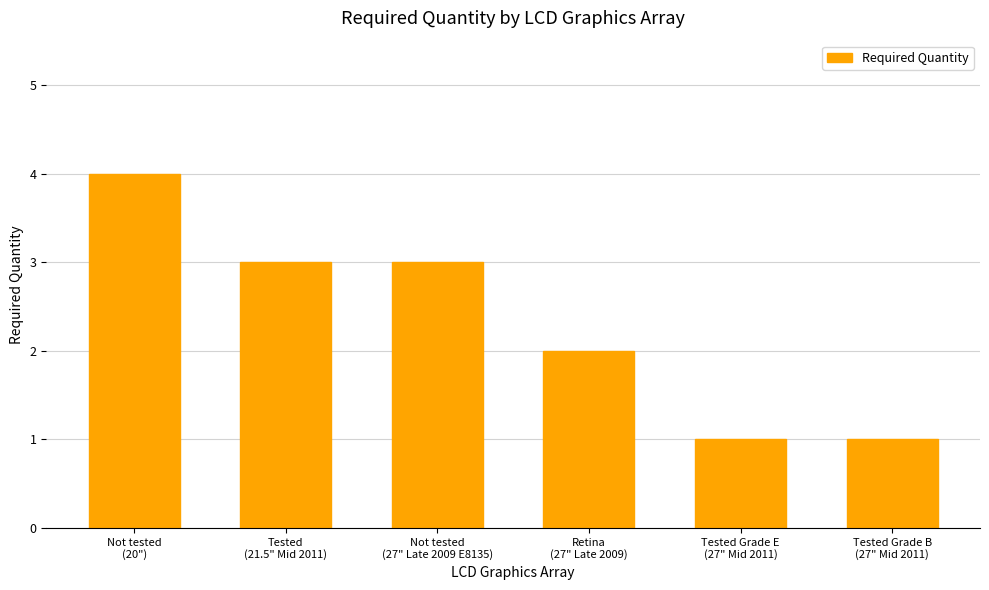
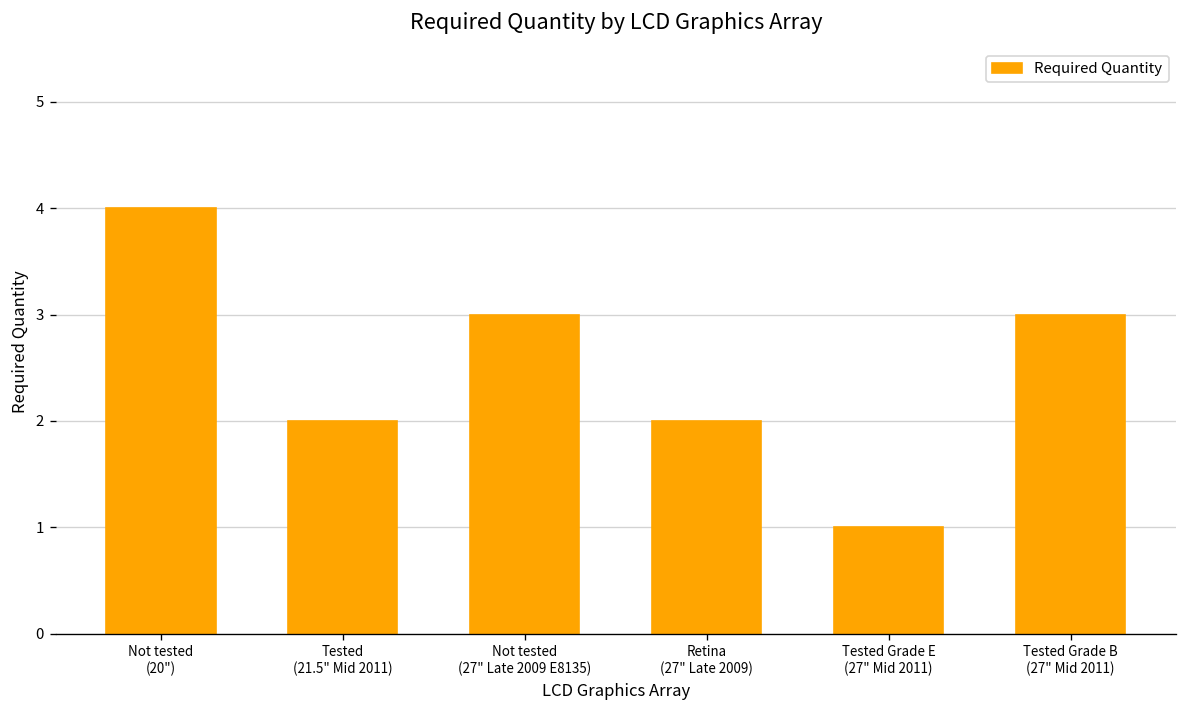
Tested (21.5" Mid 2011): 3 -> 2
Tested Grade B (27" Mid 2011): 1 -> 3
